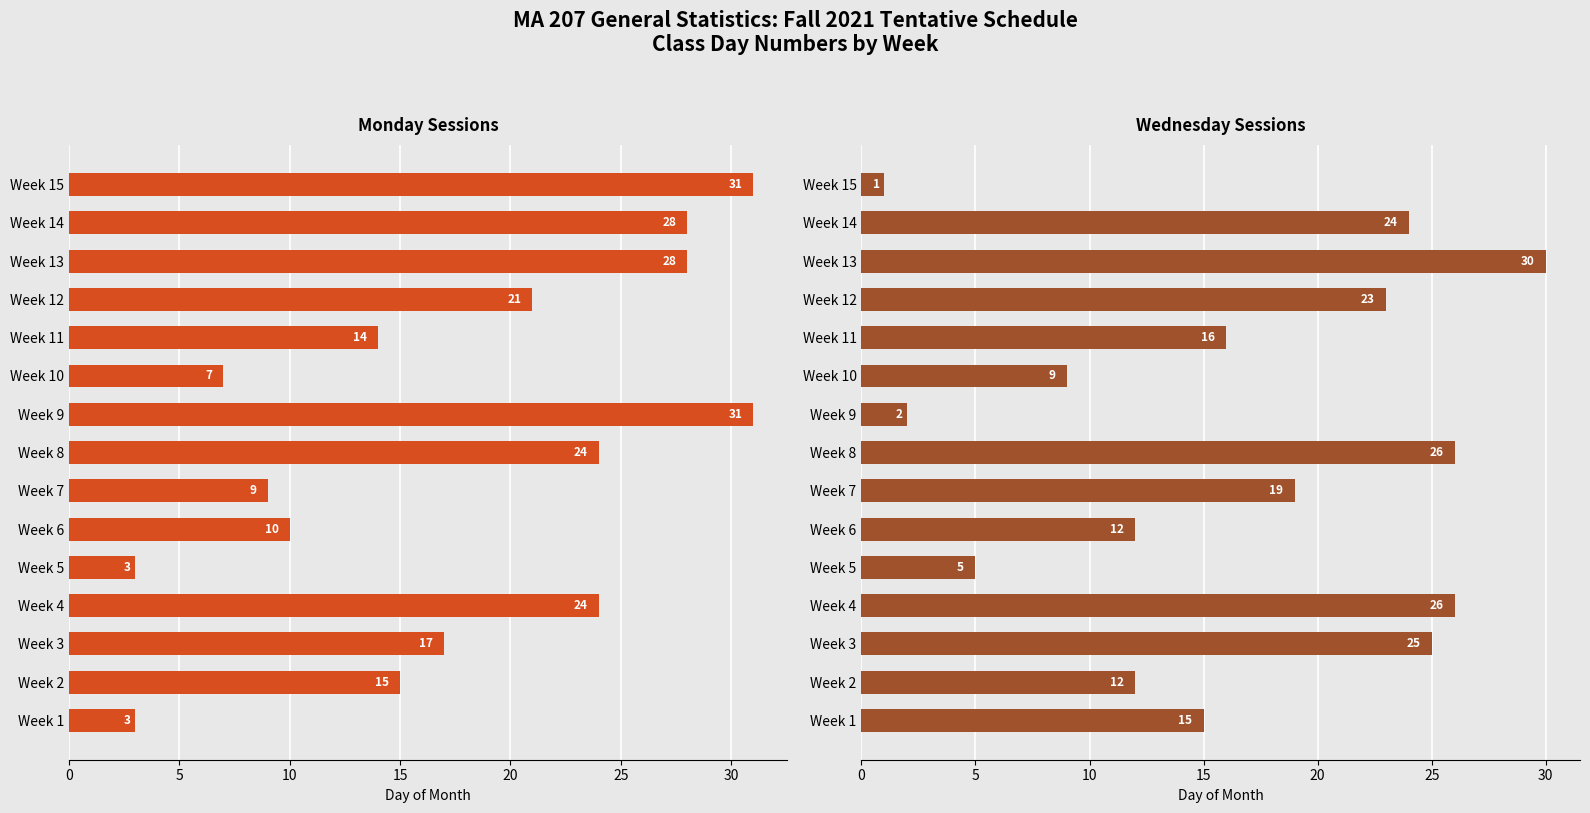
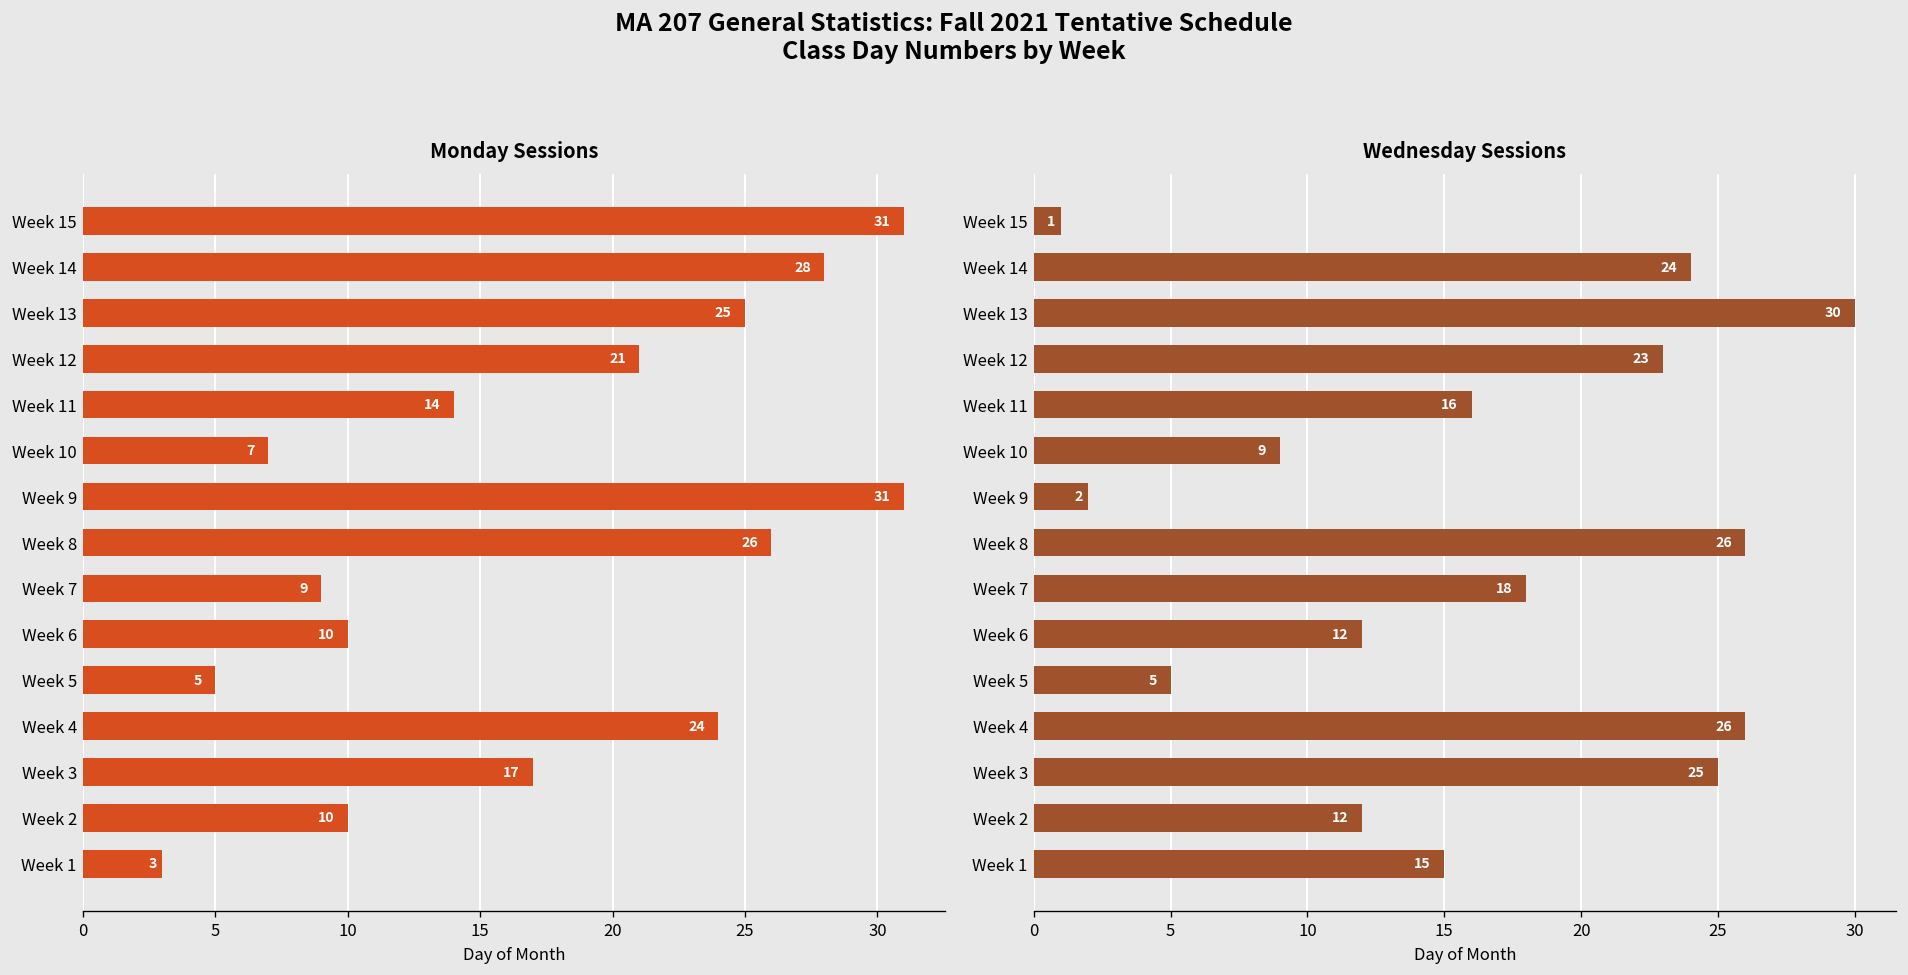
Monday Sessions, Week 13: 28 -> 25
Monday Sessions, Week 8: 24 -> 26
Monday Sessions, Week 5: 3 -> 5
Monday Sessions, Week 2: 15 -> 10
Wednesday Sessions, Week 7: 19 -> 18
